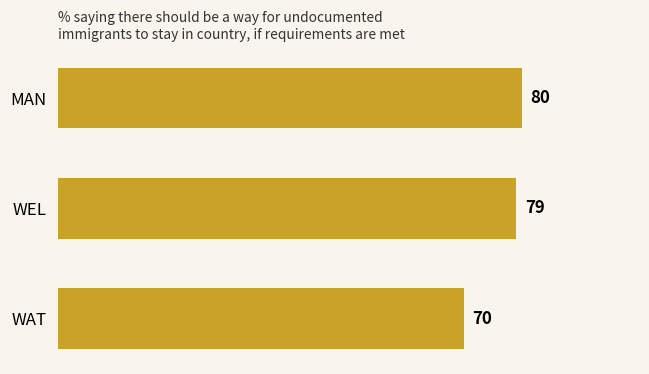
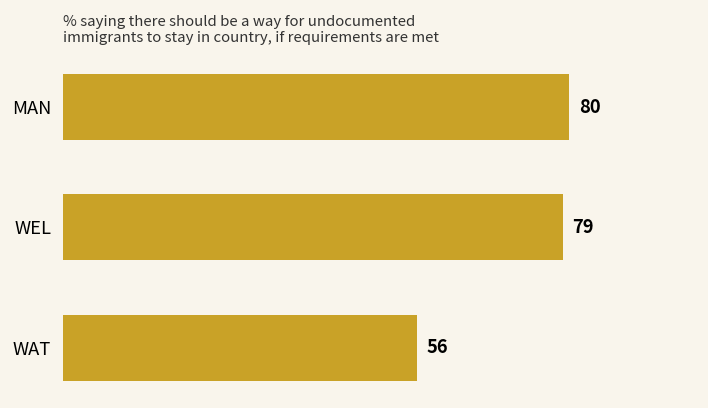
WAT: 70 -> 56
